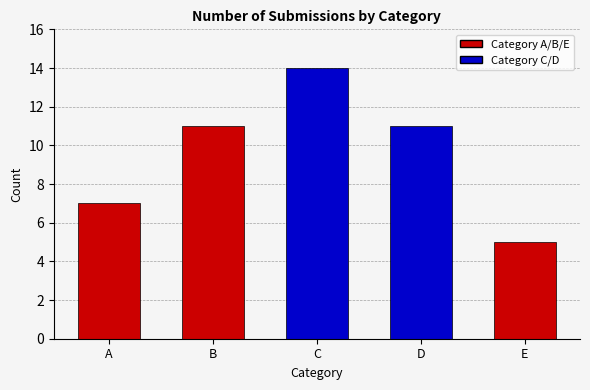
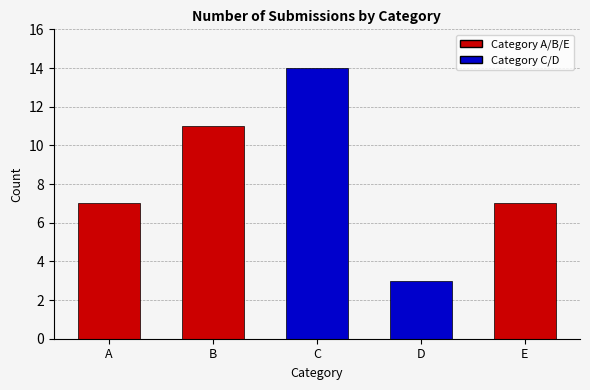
D: 11 -> 3
E: 5 -> 7
